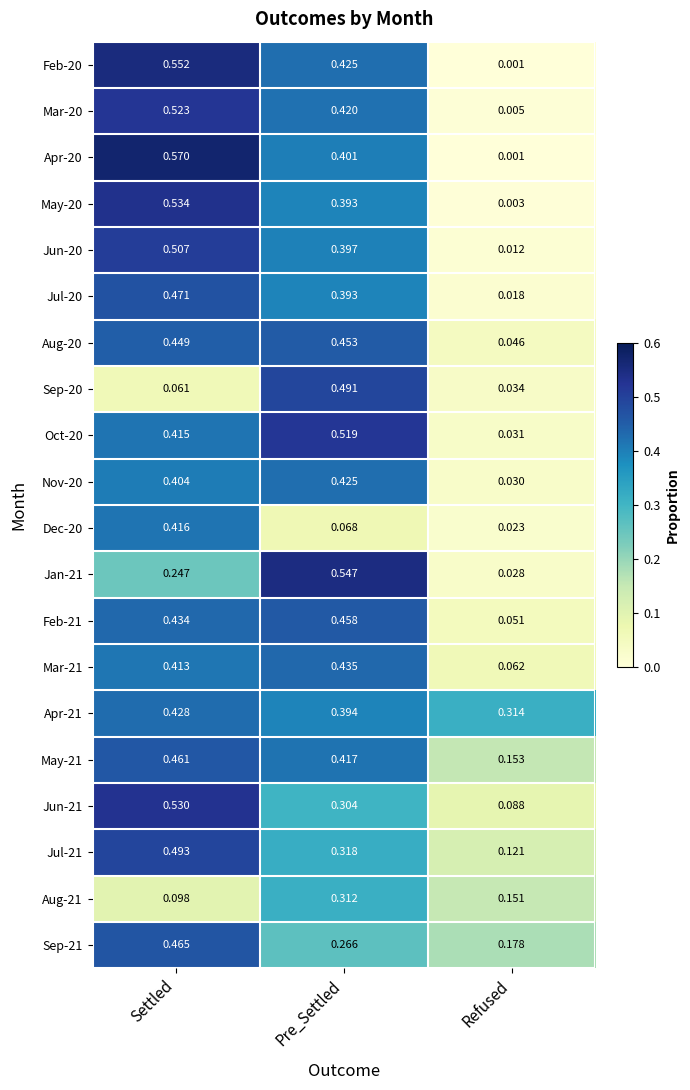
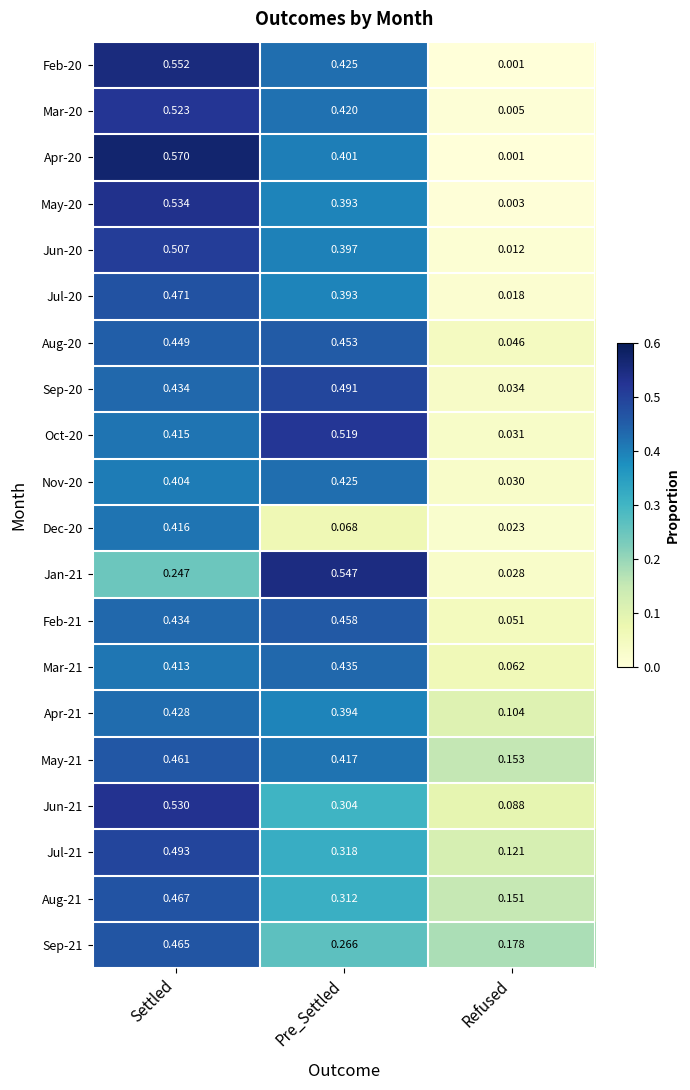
Sep-20, Settled: 0.061 -> 0.434
Apr-21, Refused: 0.314 -> 0.104
Aug-21, Settled: 0.098 -> 0.467
